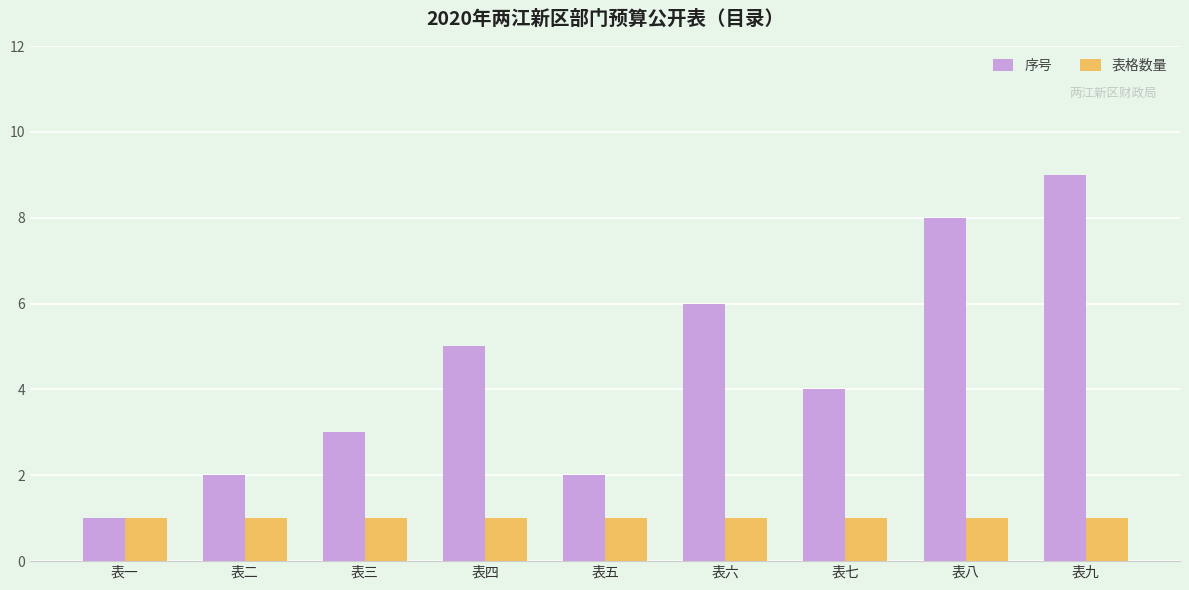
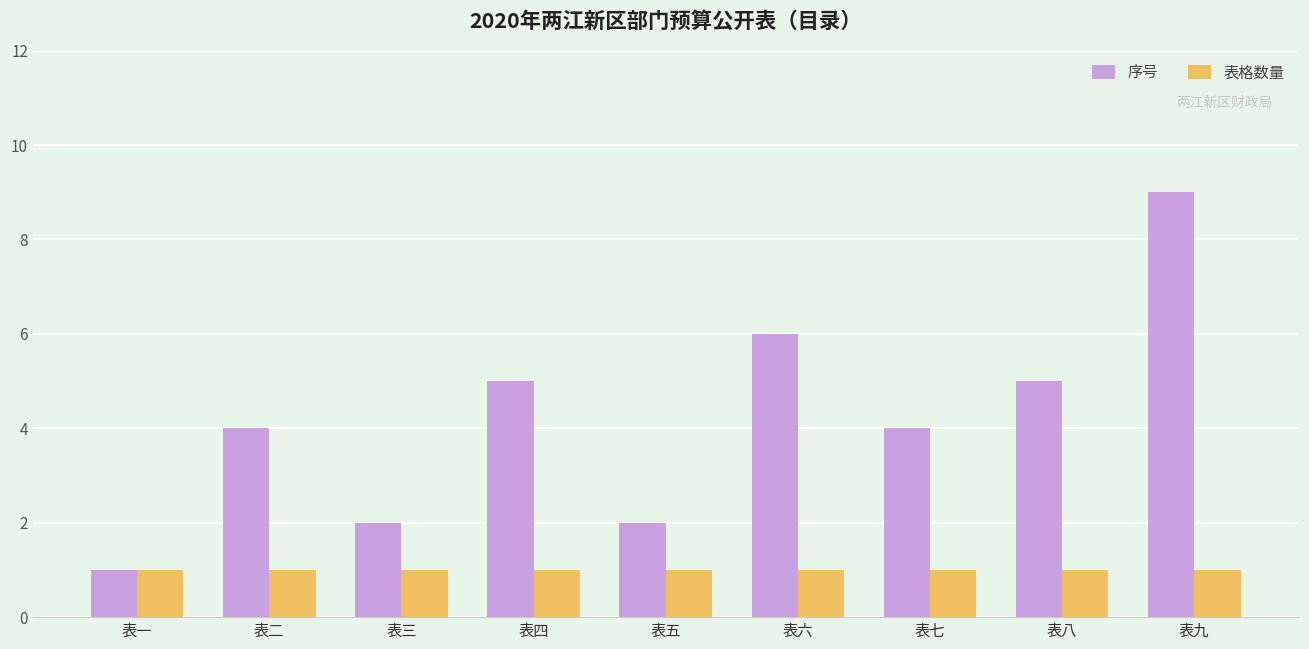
序号, 表二: 2 -> 4
序号, 表三: 3 -> 2
序号, 表八: 8 -> 5
